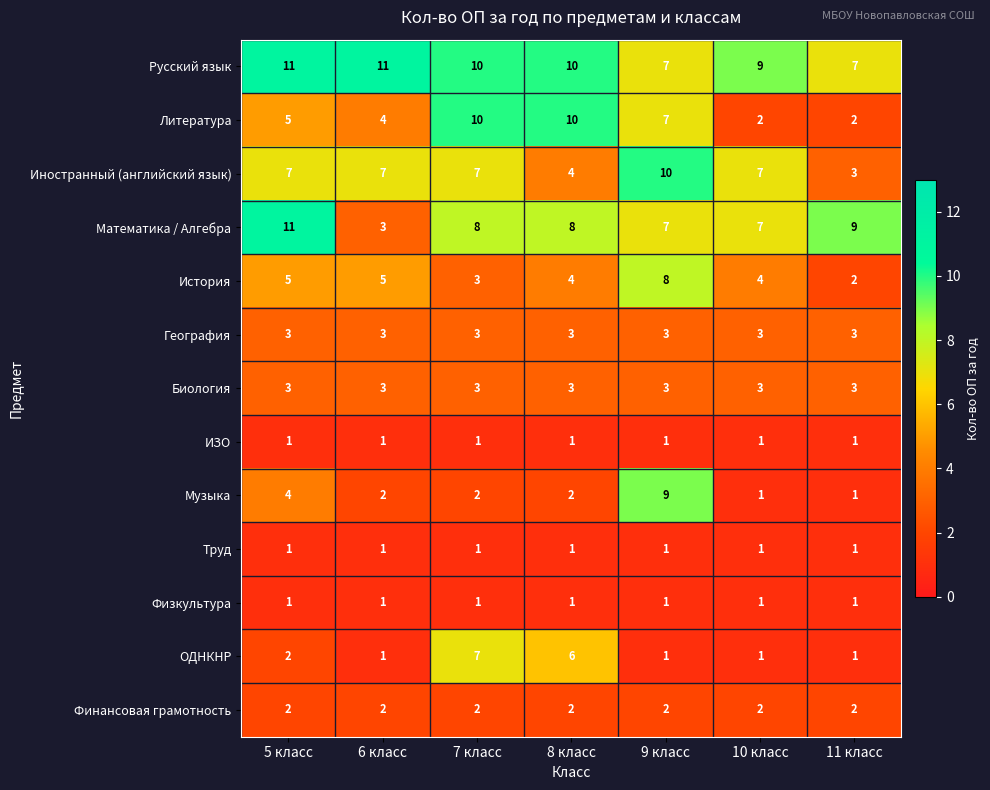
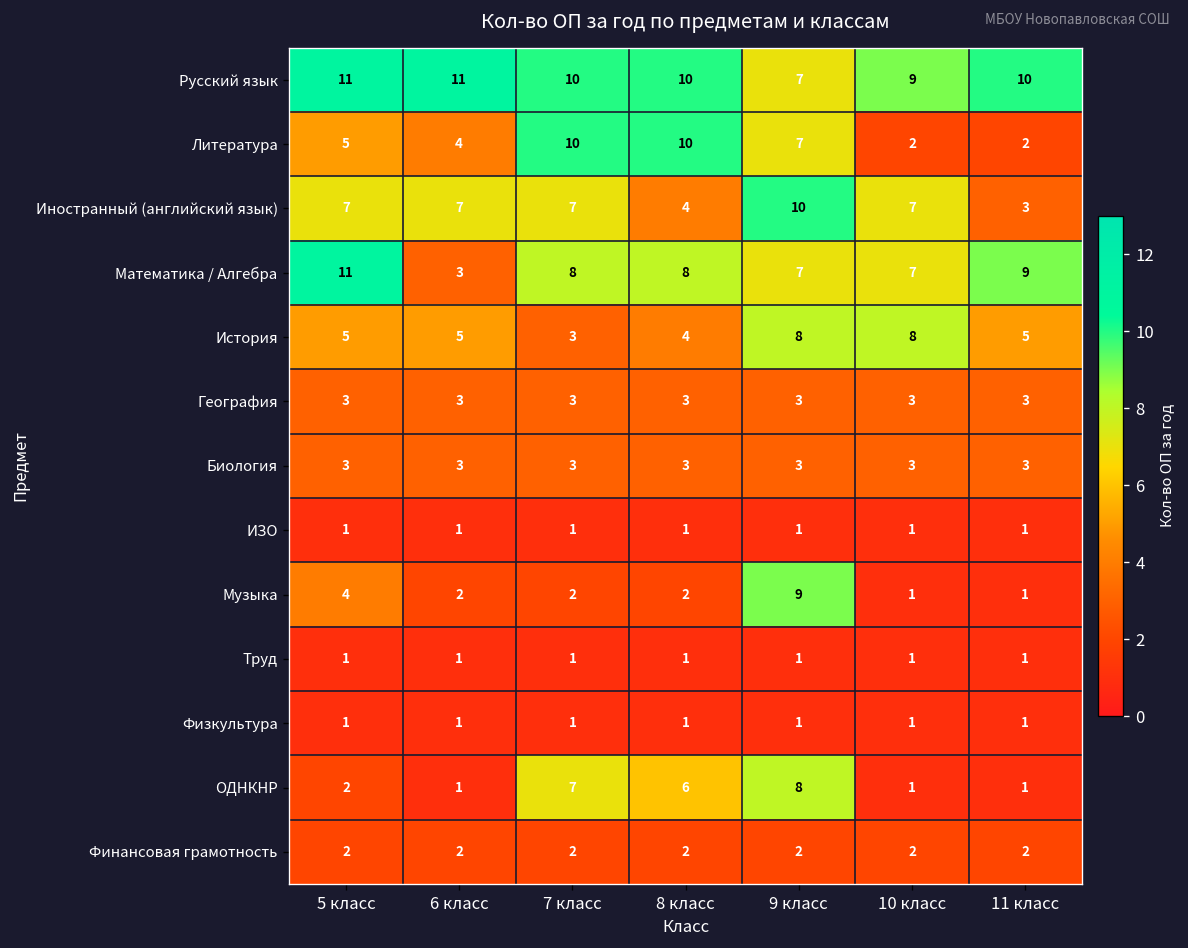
Русский язык, 11 класс: 7 -> 10
История, 10 класс: 4 -> 8
История, 11 класс: 2 -> 5
ОДНКНР, 9 класс: 1 -> 8
